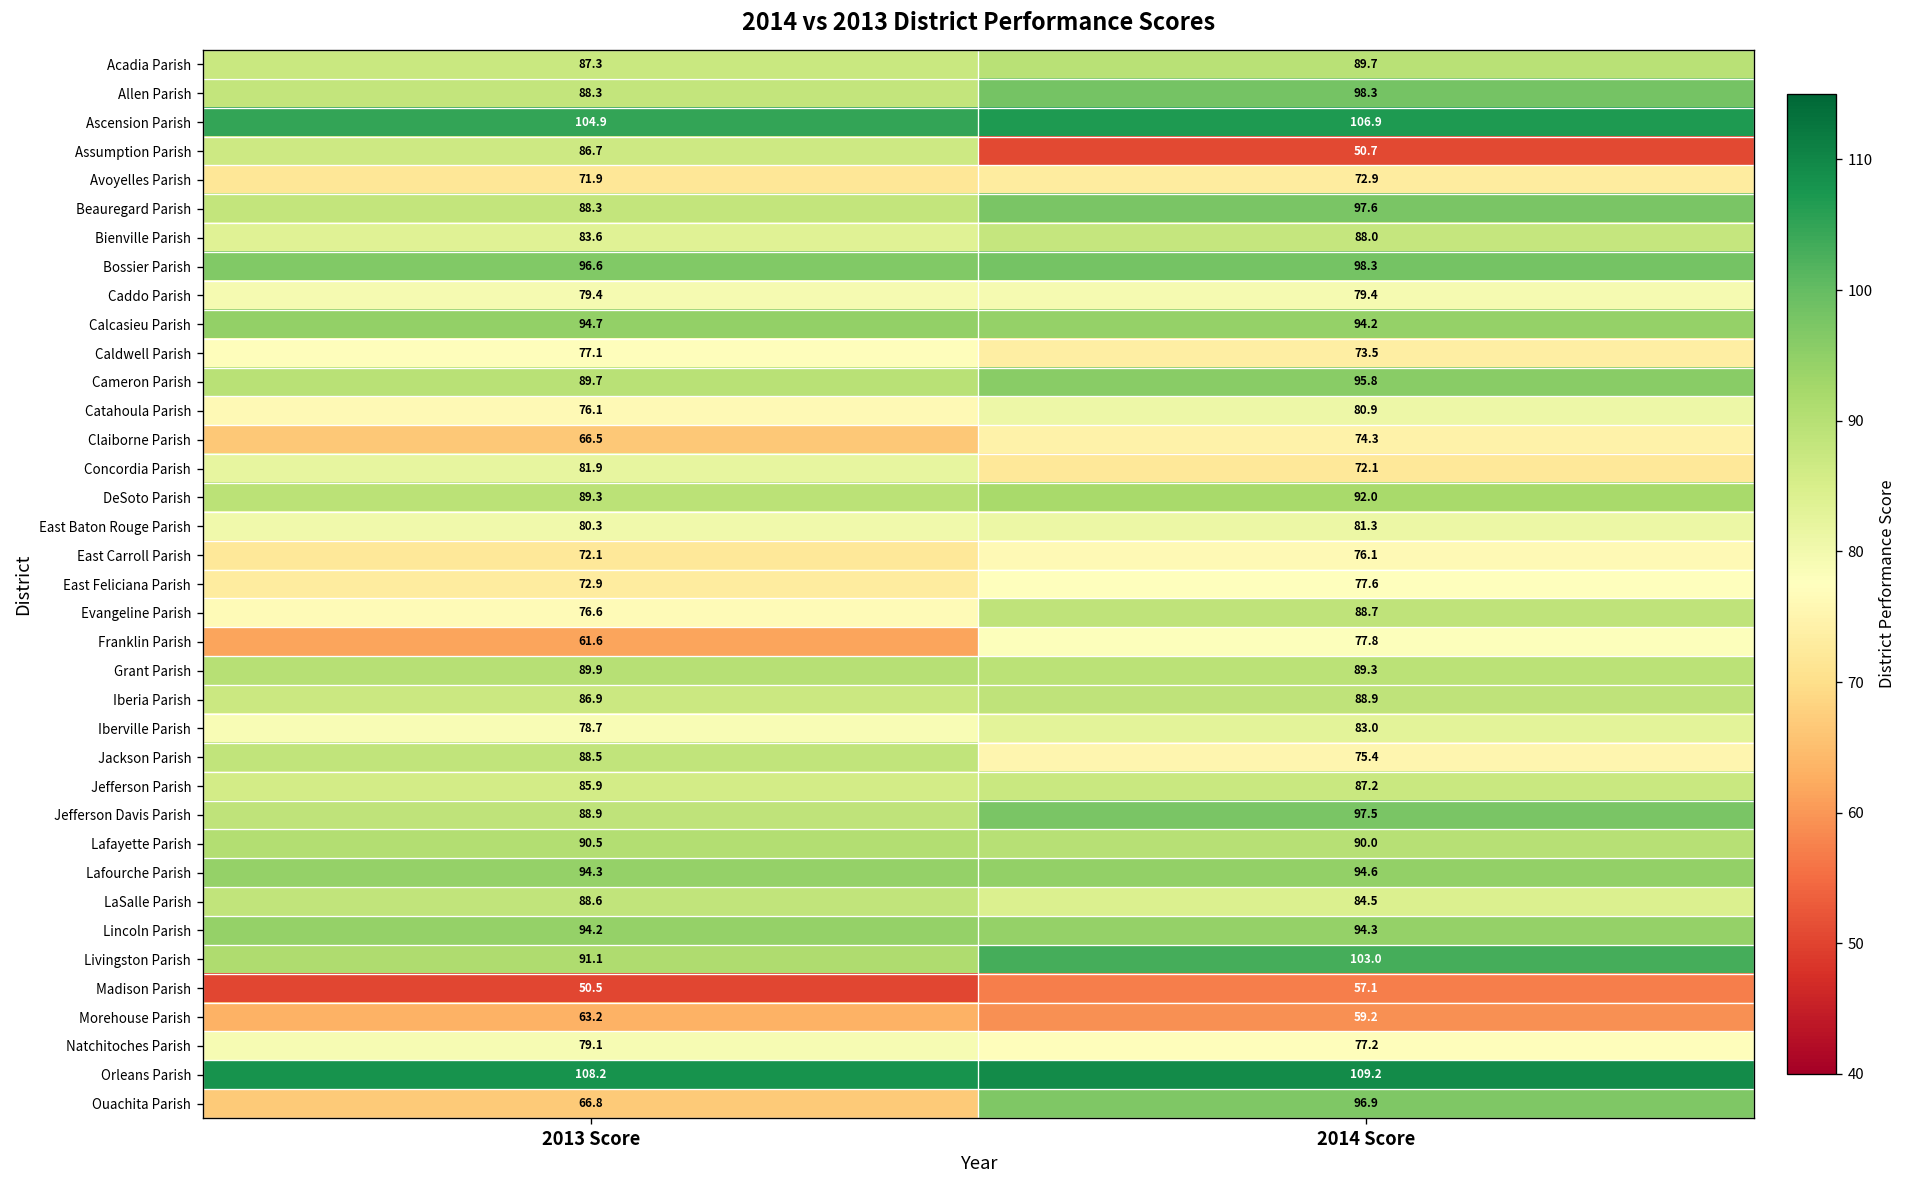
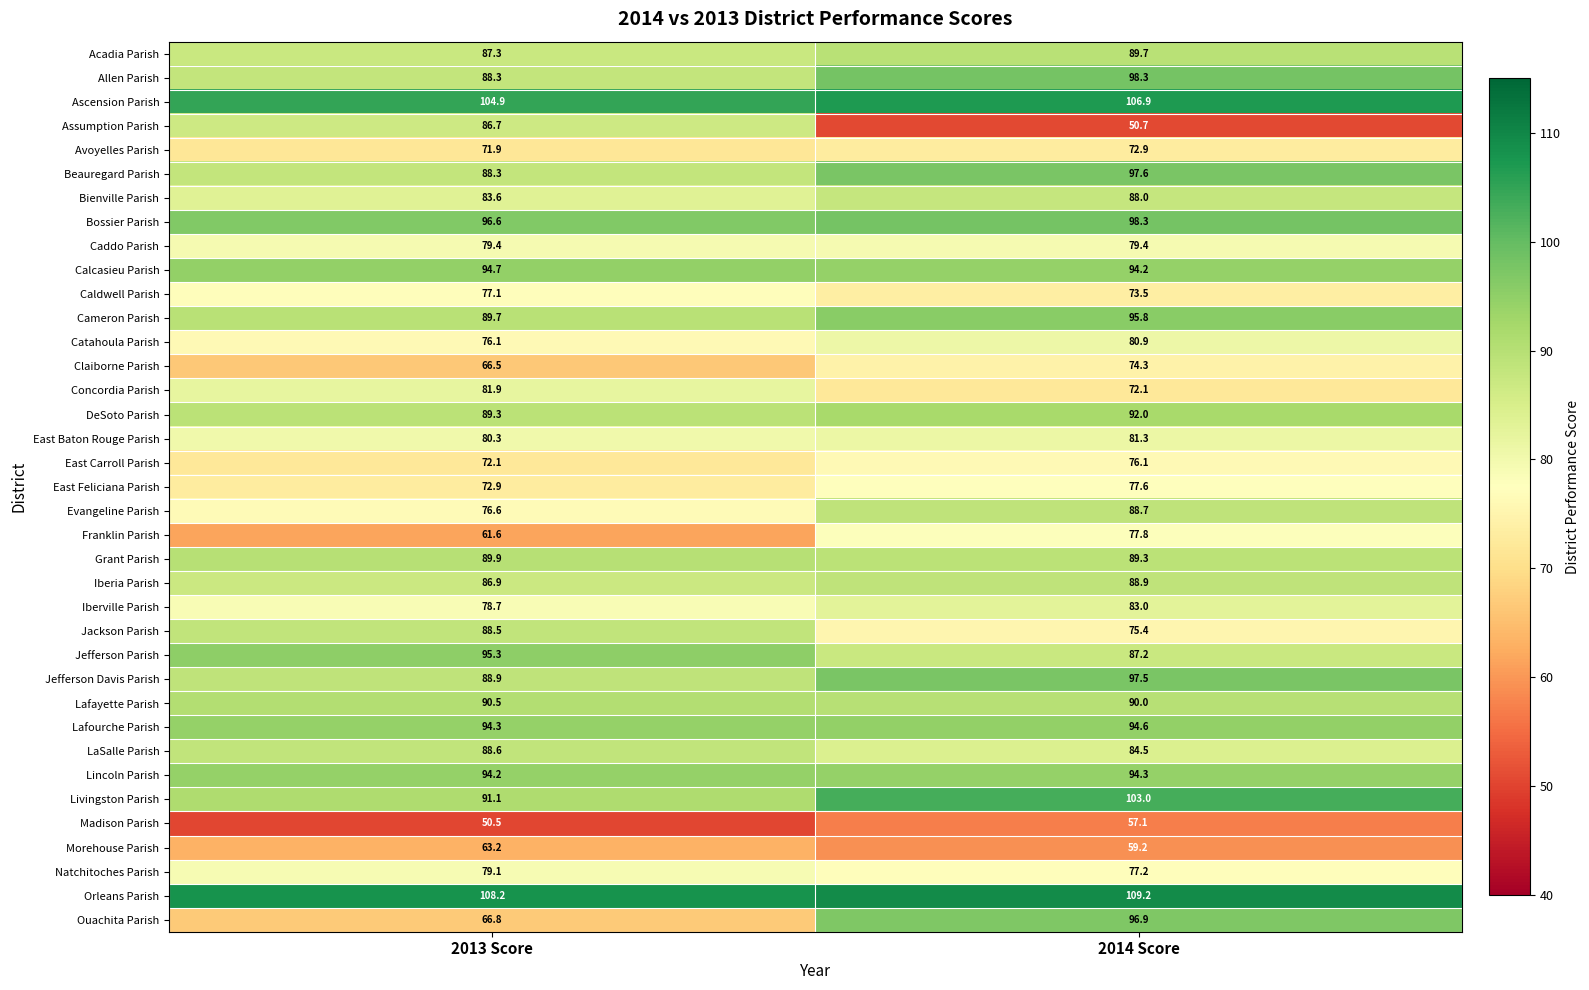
Jefferson Parish, 2013 Score: 85.9 -> 95.3
